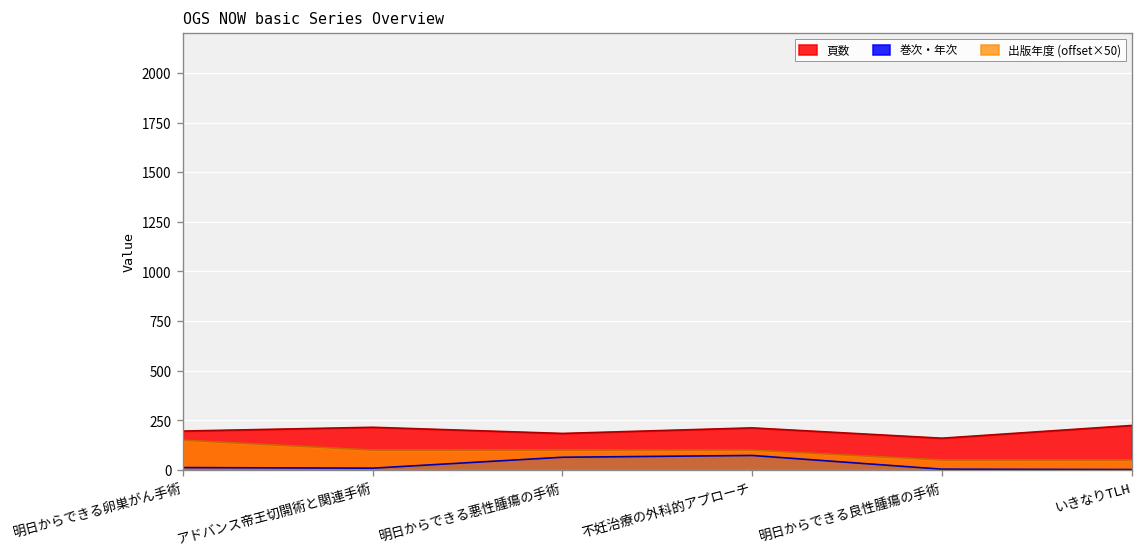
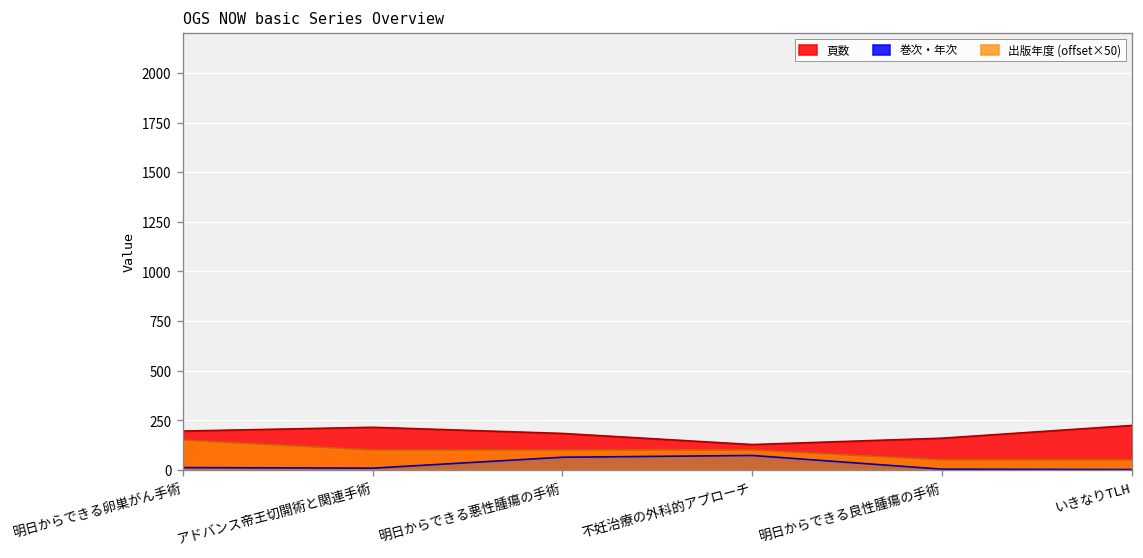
頁数, 不妊治療の外科的アプローチ: 210 -> 130
